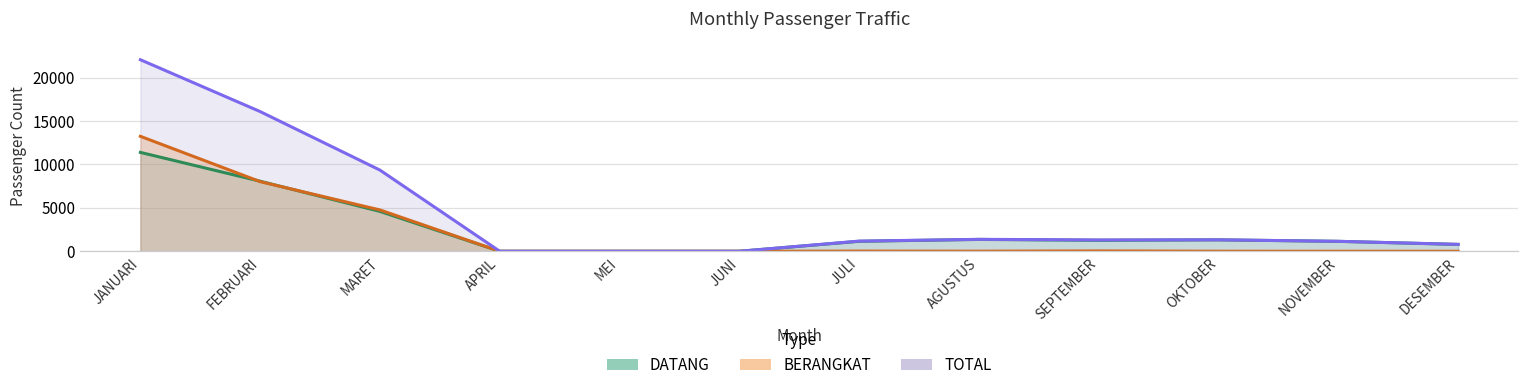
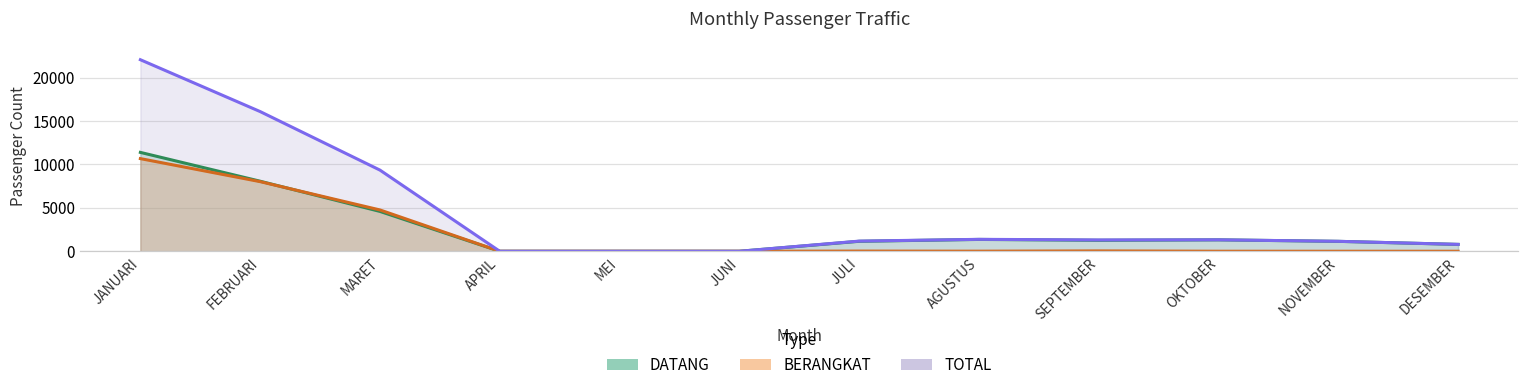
BERANGKAT, JANUARI: 13000 -> 11000
